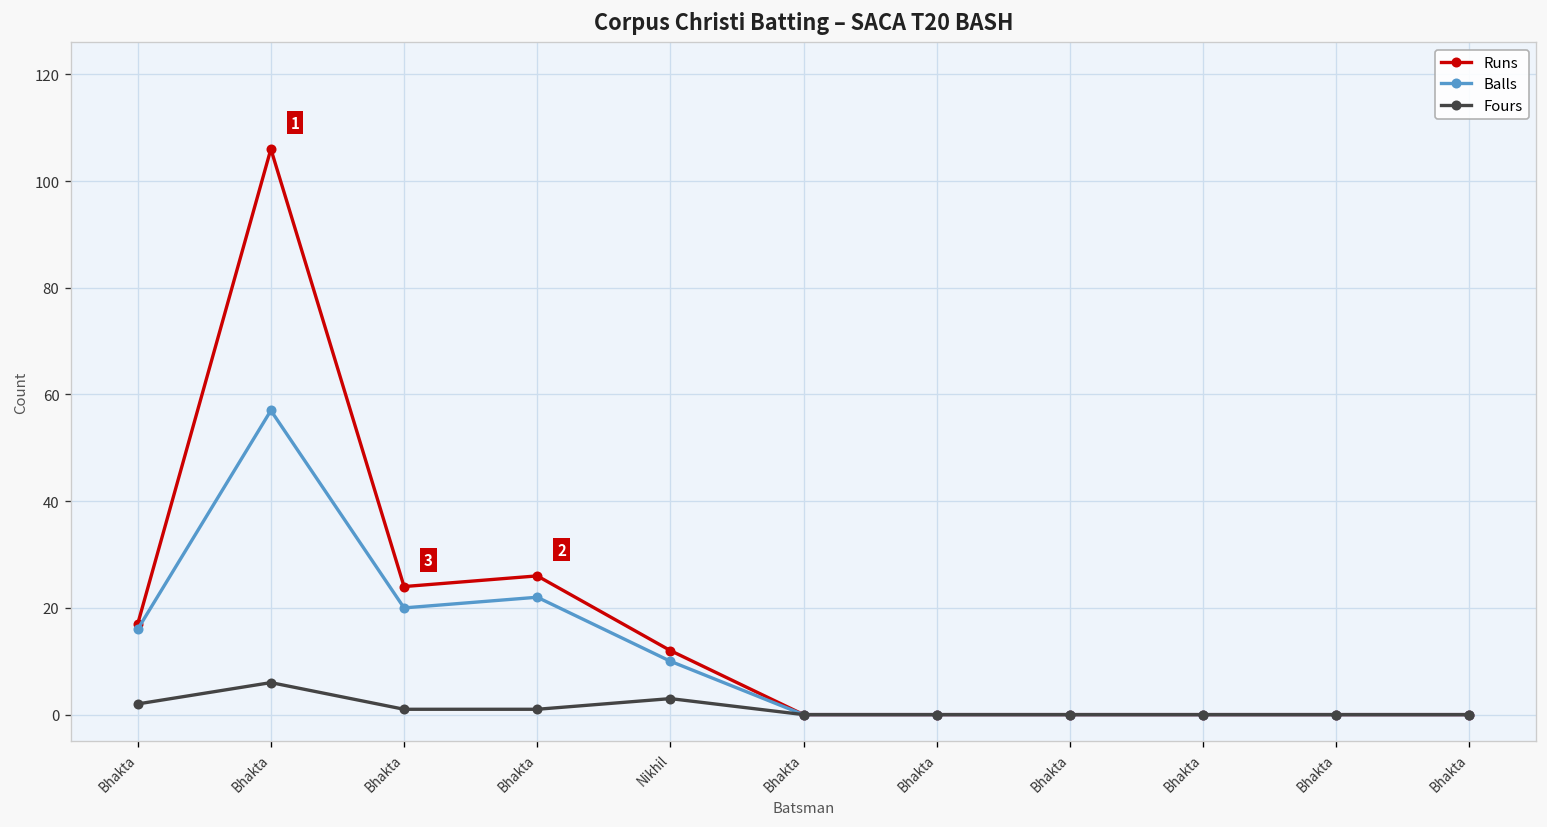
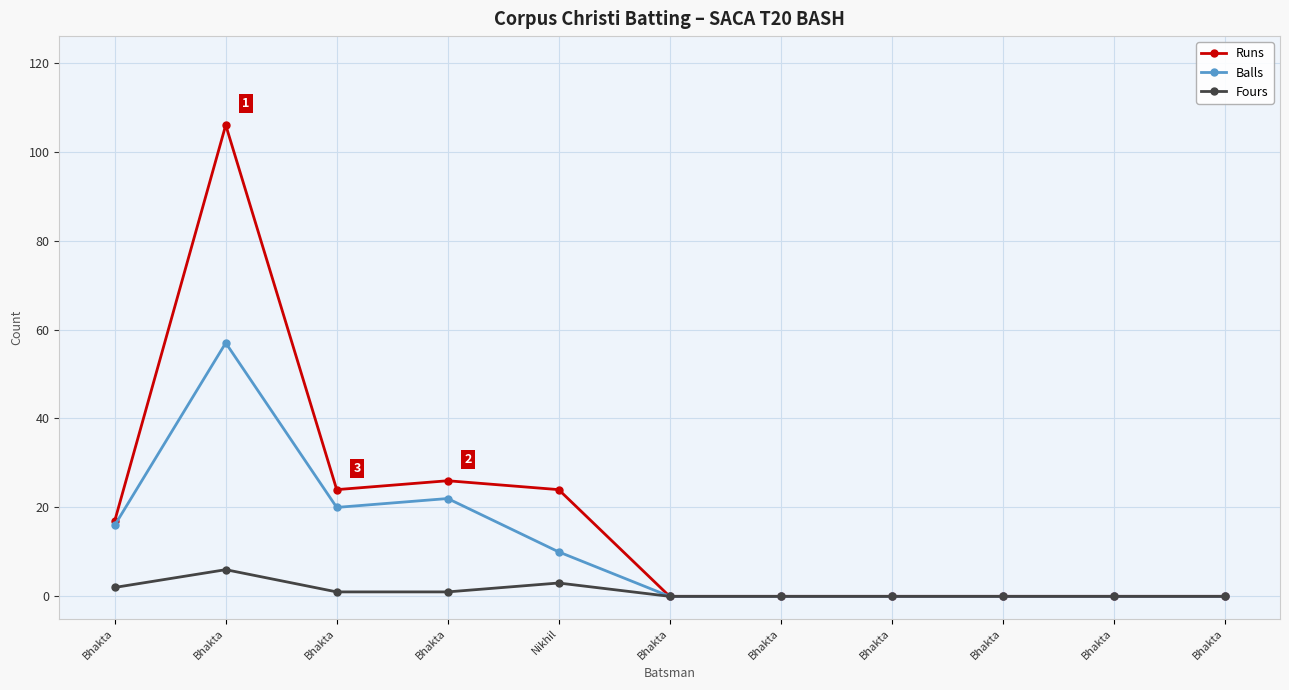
Runs, Nikhil: 12 -> 24
